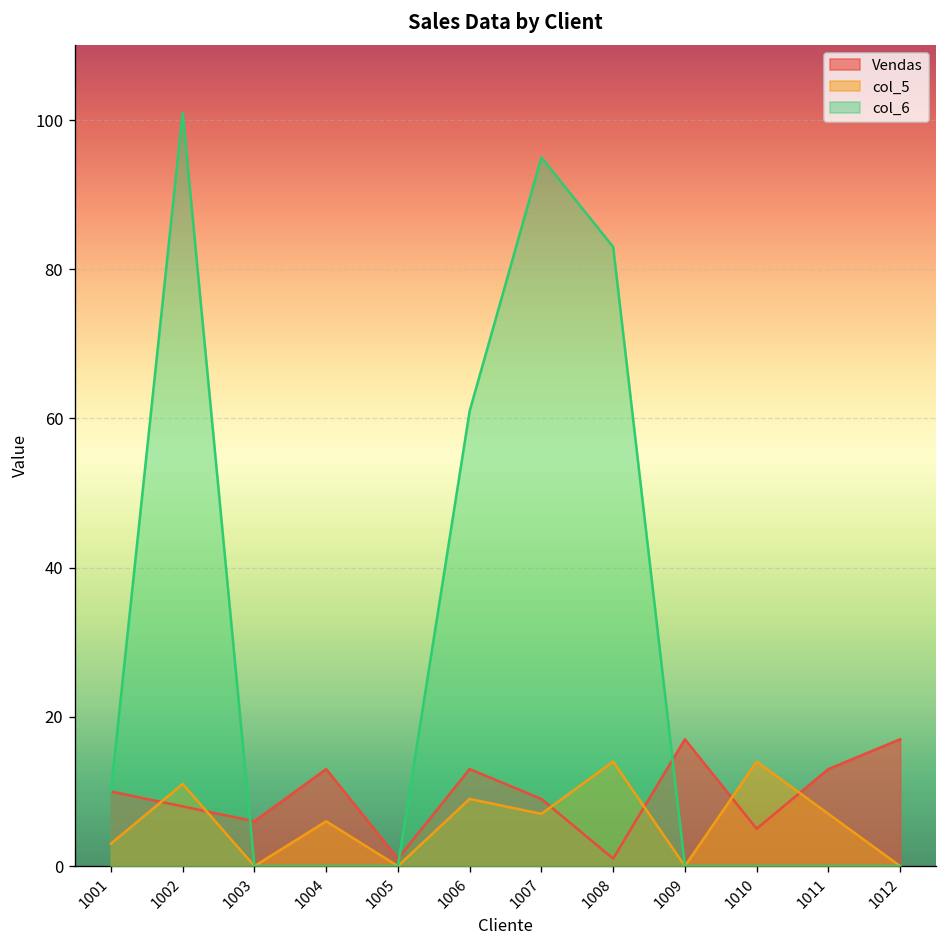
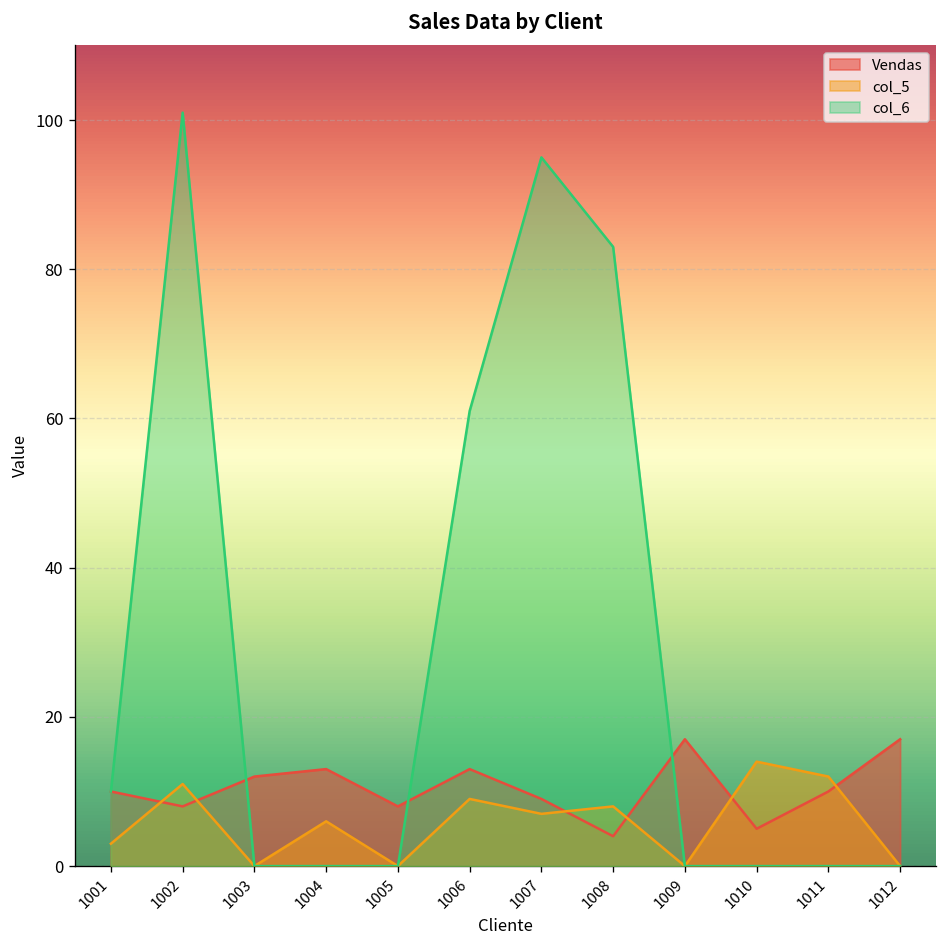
Vendas, 1003: 6 -> 12
Vendas, 1005: 1 -> 8
Vendas, 1008: 1 -> 4
col_5, 1008: 14 -> 8
Vendas, 1011: 13 -> 10
col_5, 1011: 7 -> 12
